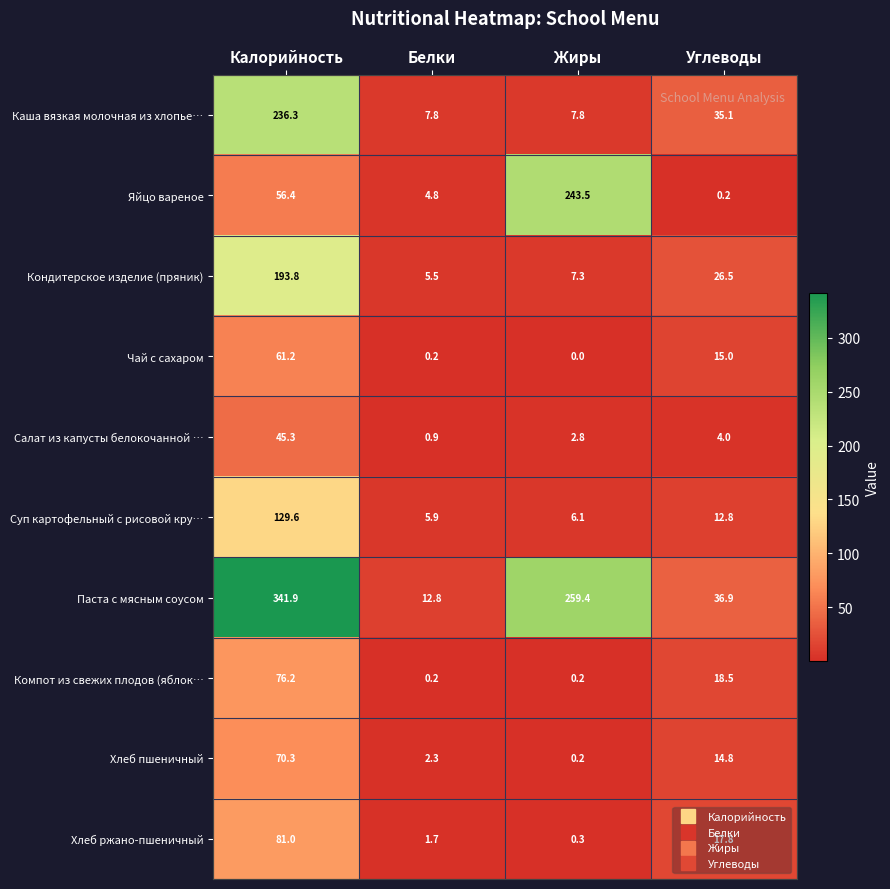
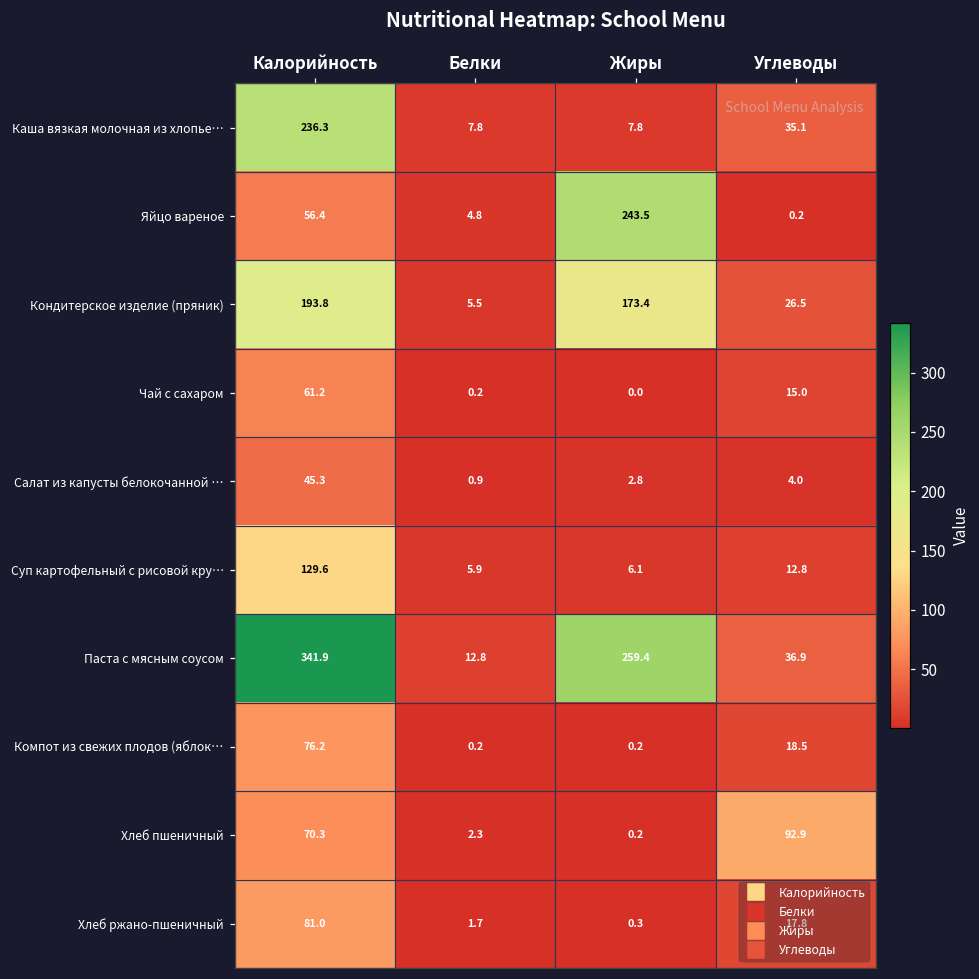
Кондитерское изделие (пряник), Жиры: 7.3 -> 173.4
Хлеб пшеничный, Углеводы: 14.8 -> 92.9
